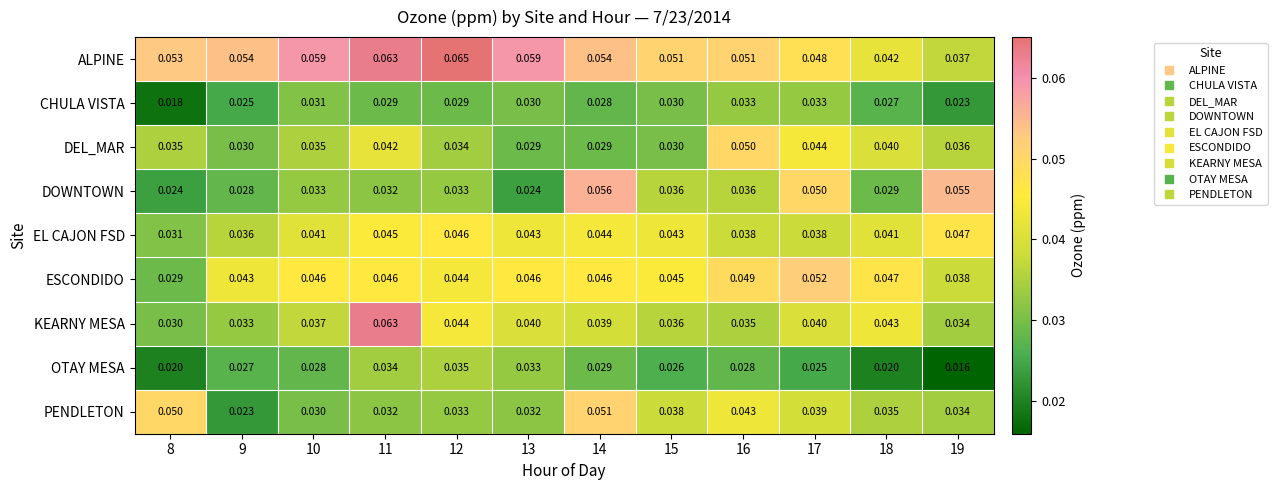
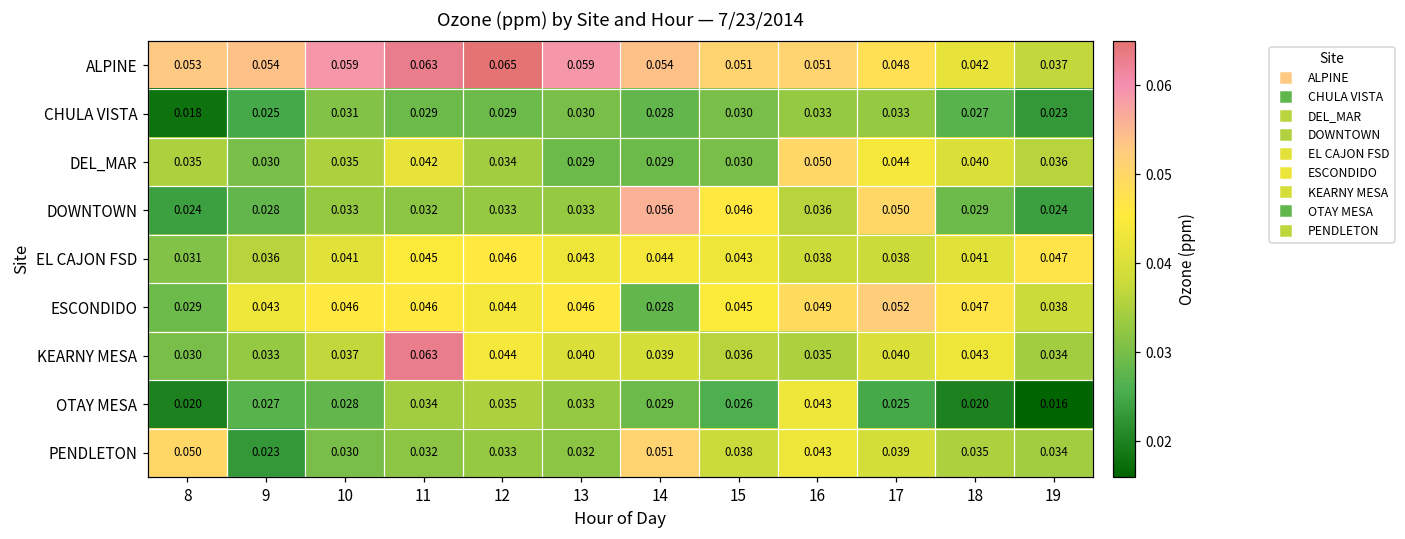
DOWNTOWN, 13: 0.024 -> 0.033
DOWNTOWN, 15: 0.036 -> 0.046
DOWNTOWN, 19: 0.055 -> 0.024
ESCONDIDO, 14: 0.046 -> 0.028
OTAY MESA, 16: 0.028 -> 0.043
